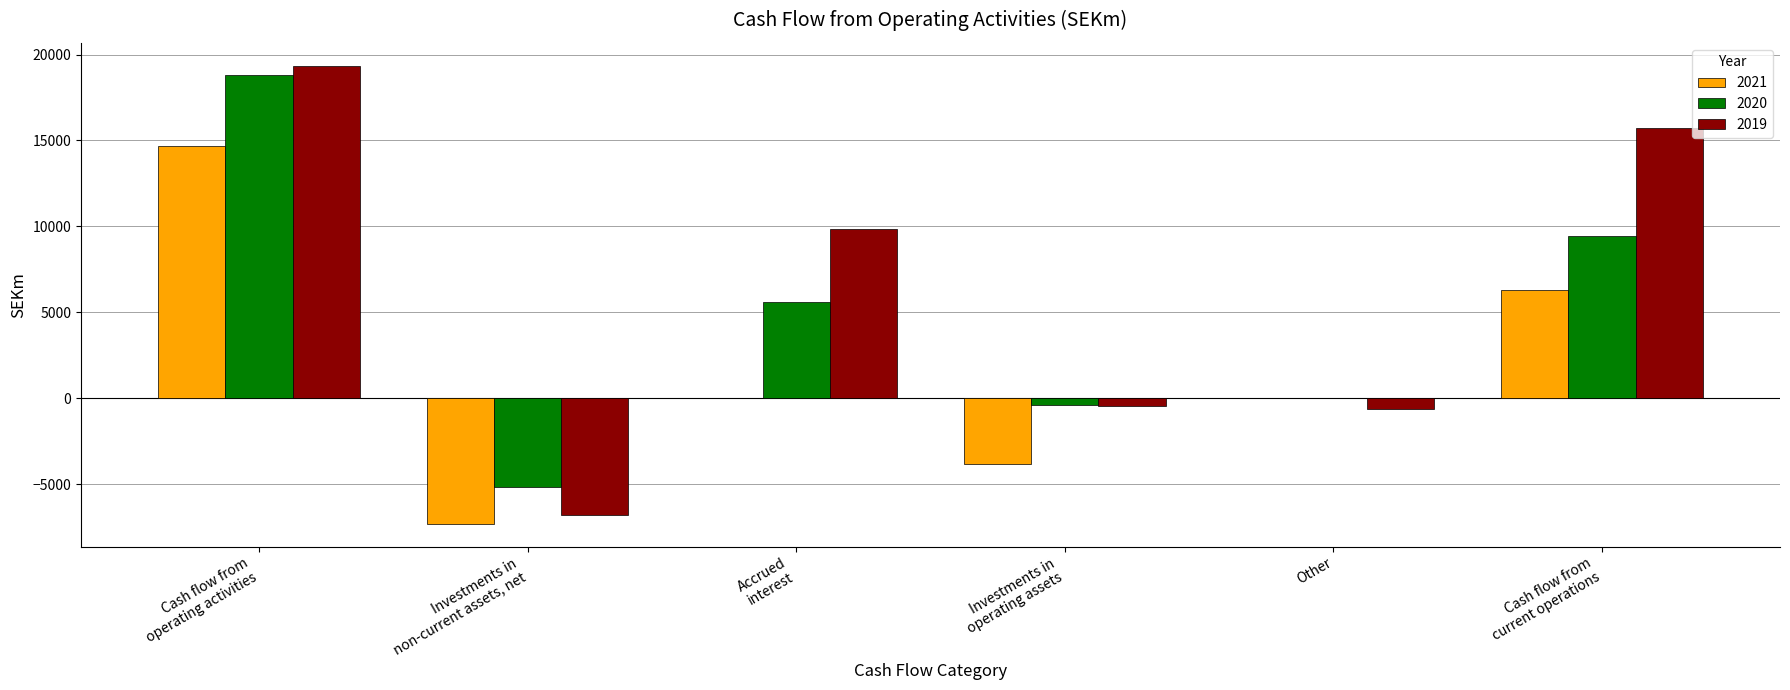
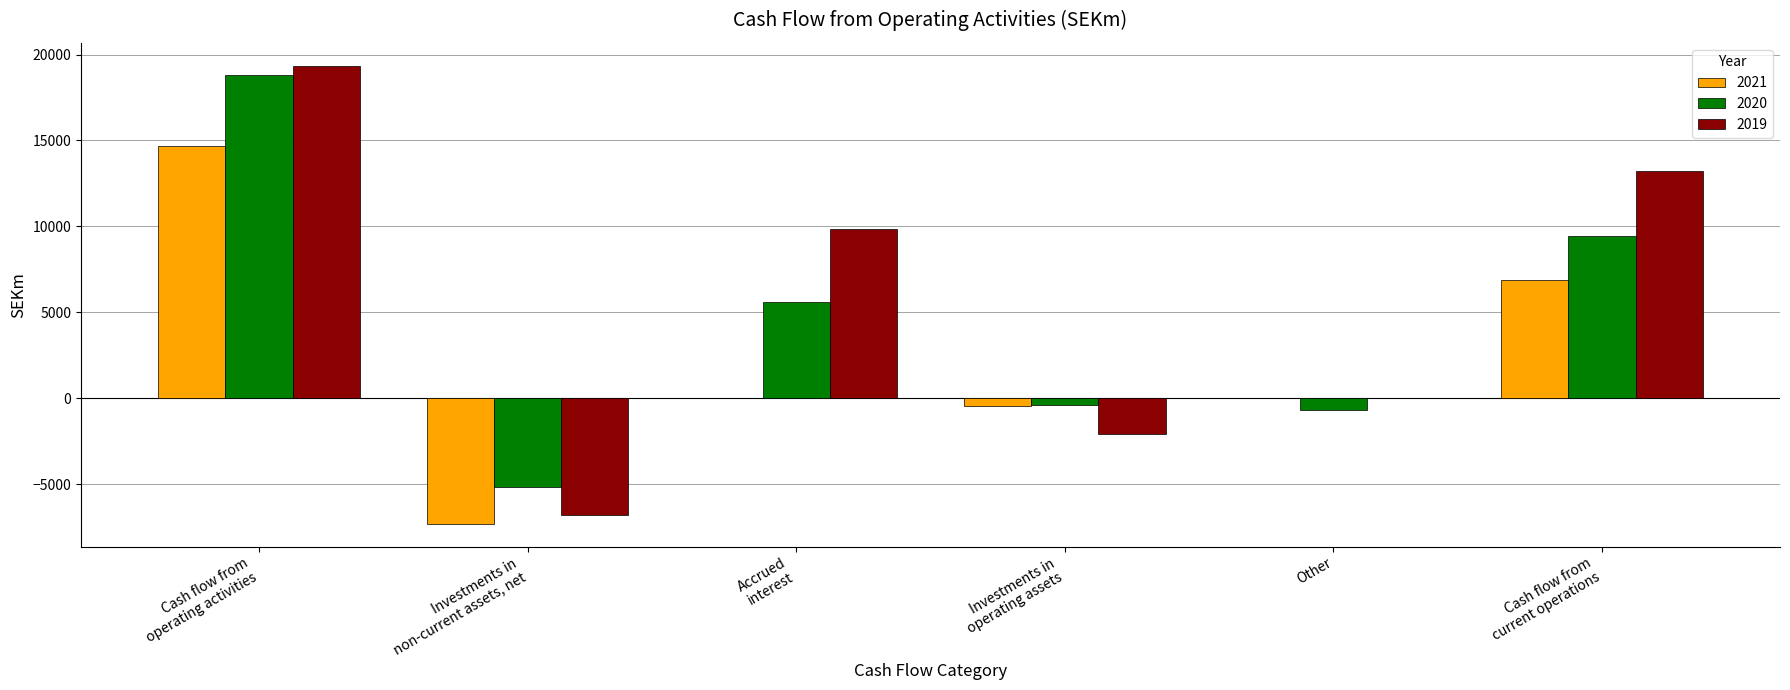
2021, Investments in operating assets: -3800 -> -500
2019, Investments in operating assets: -500 -> -2100
2020, Other: 0 -> -700
2019, Other: -600 -> 0
2021, Cash flow from current operations: 6300 -> 6900
2019, Cash flow from current operations: 15700 -> 13200
